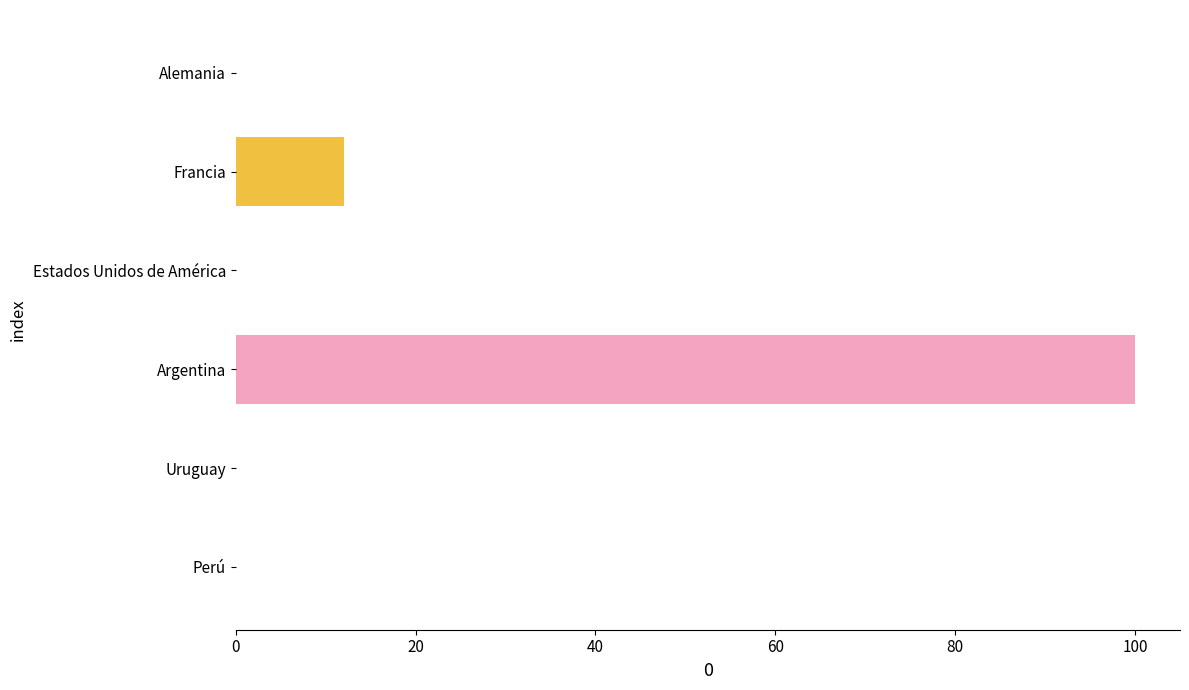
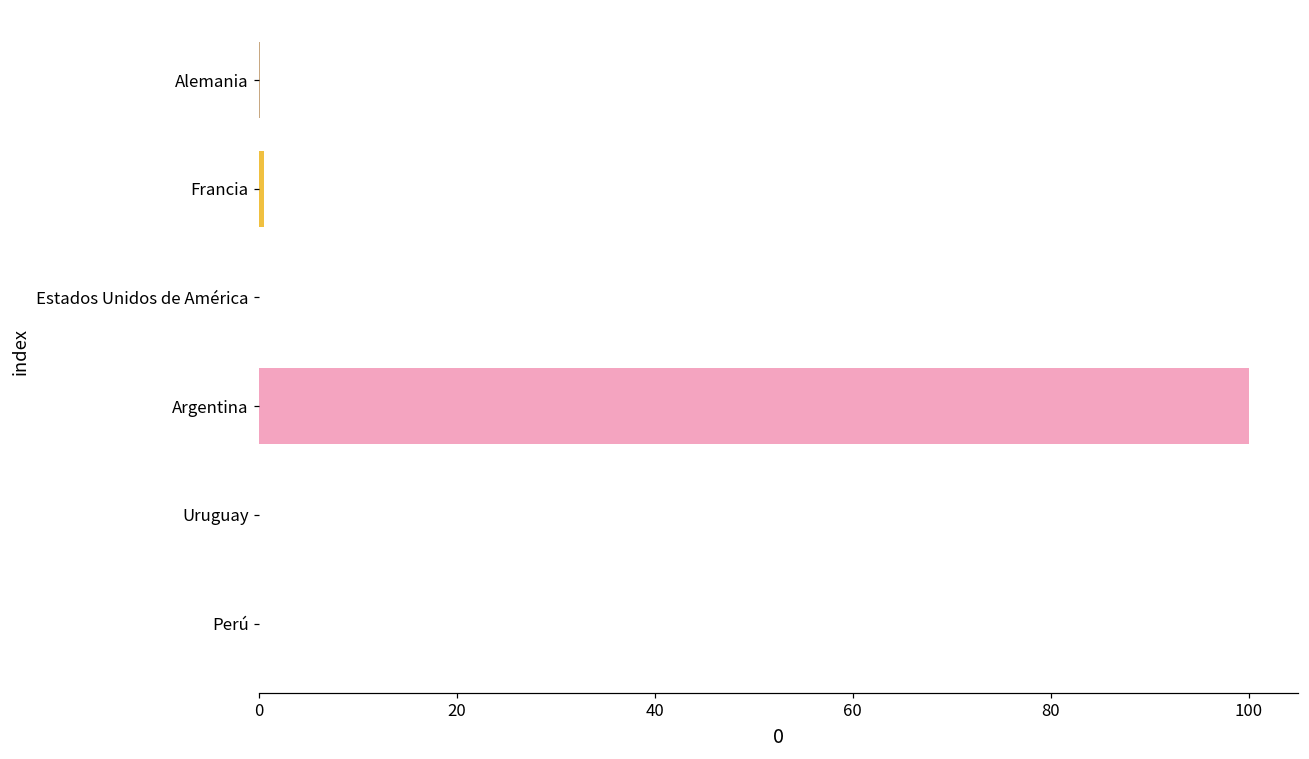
Francia: 12 -> 0
